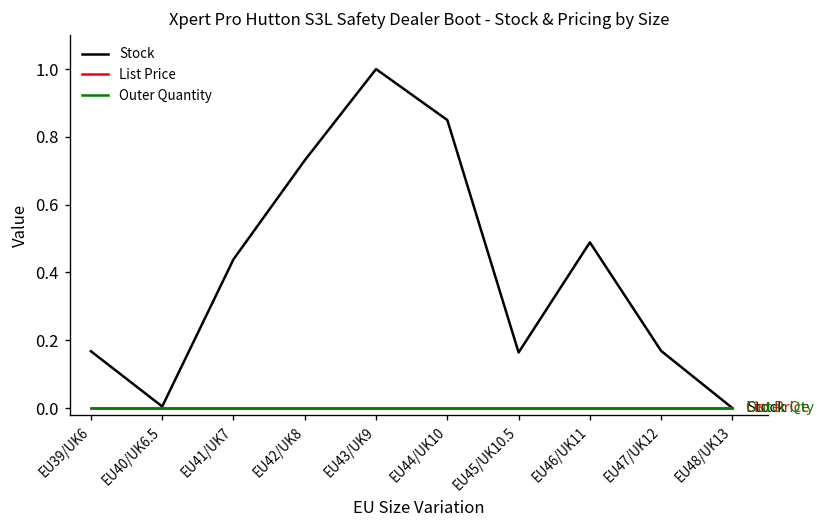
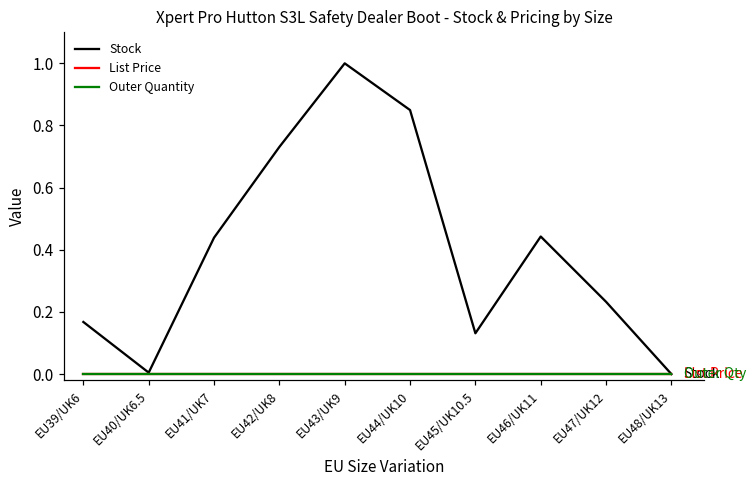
Stock, EU45/UK10.5: 0.16 -> 0.13
Stock, EU46/UK11: 0.49 -> 0.44
Stock, EU47/UK12: 0.17 -> 0.23
